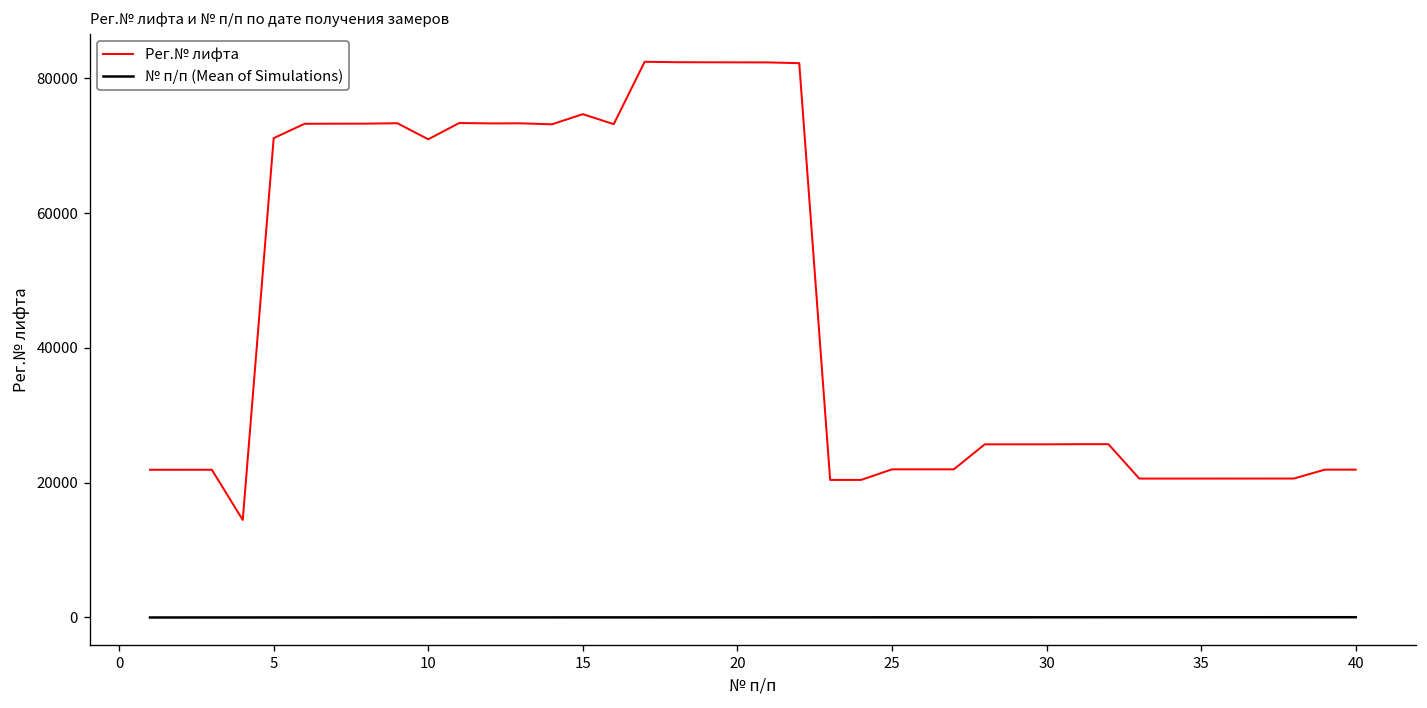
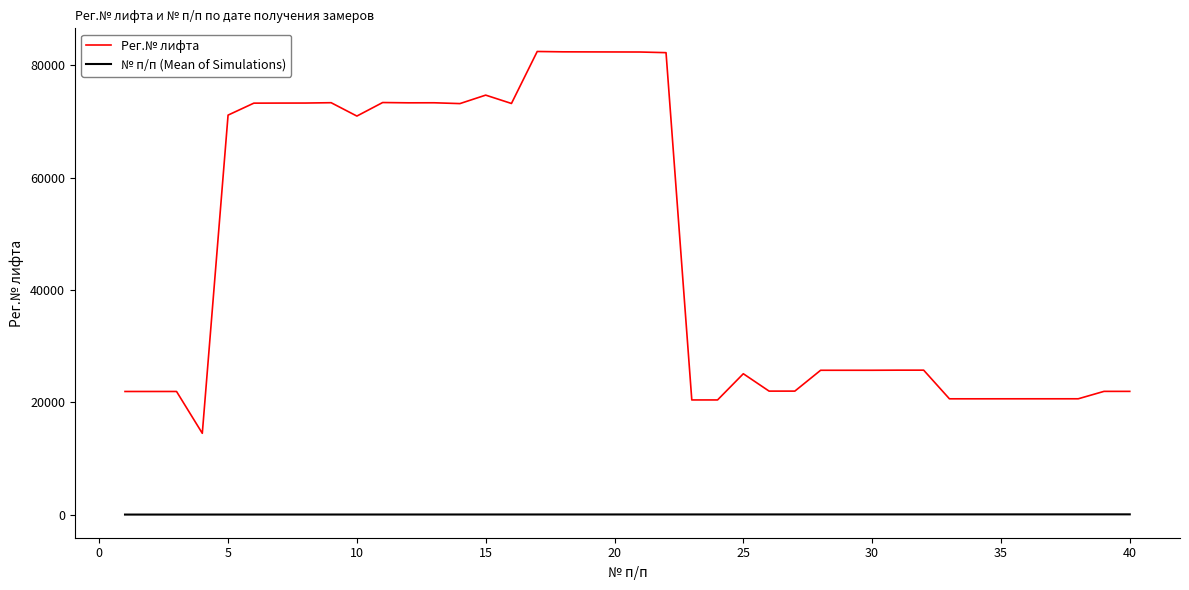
Рег.№ лифта, 25: 22000 -> 25000
